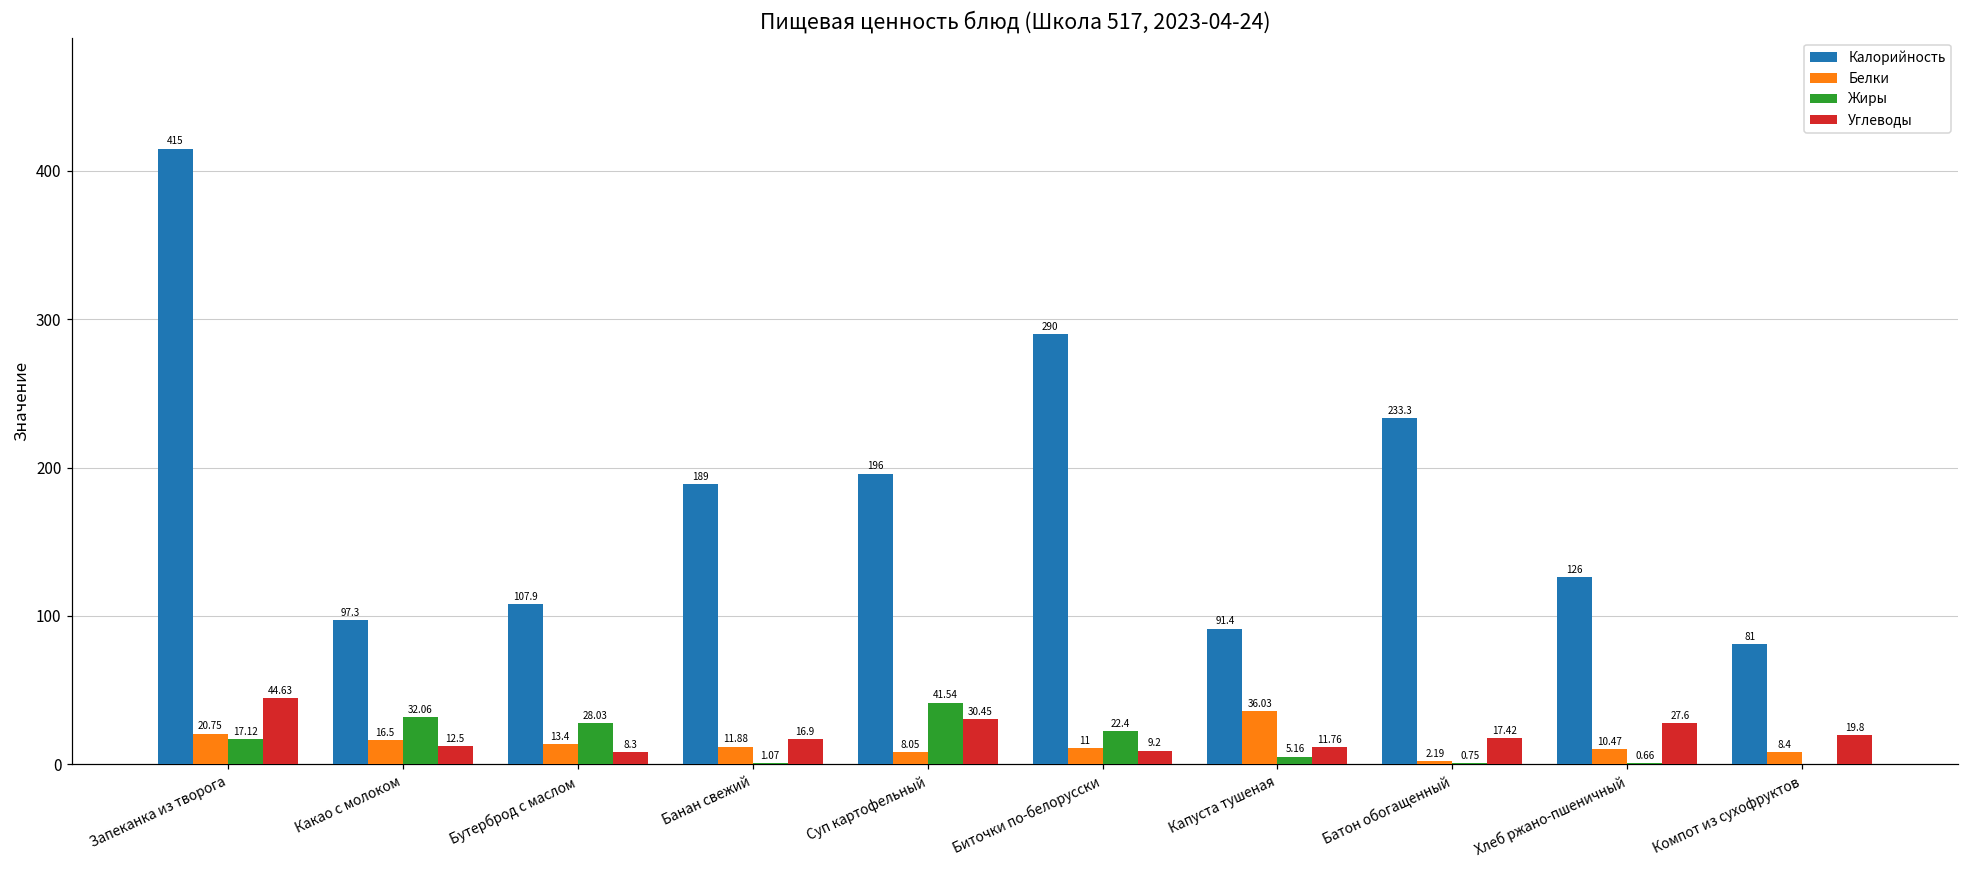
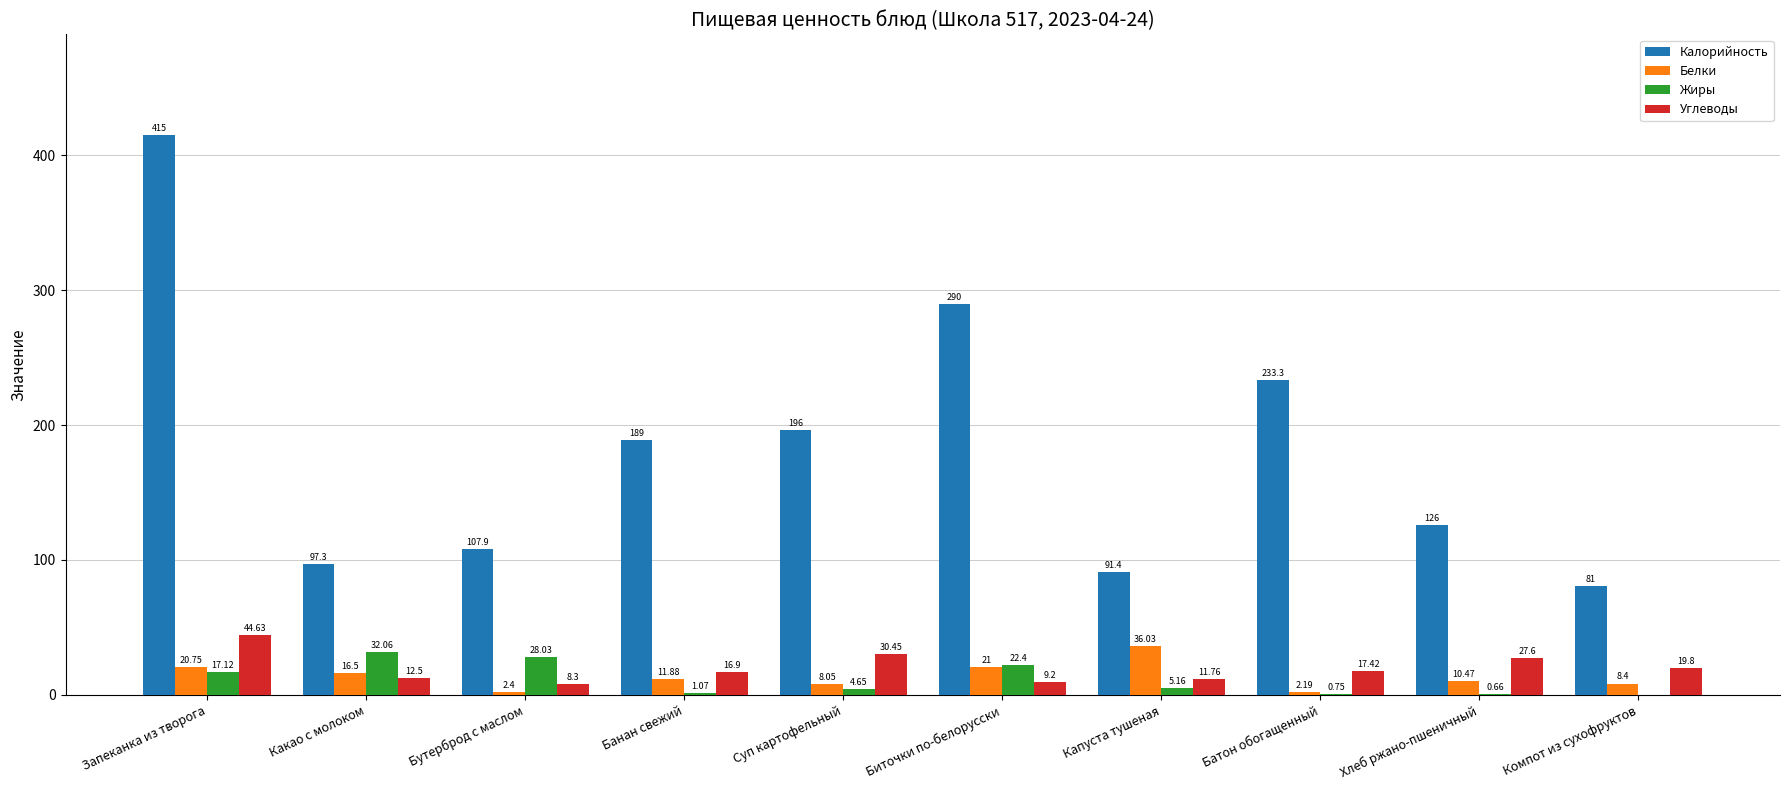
Белки, Бутерброд с маслом: 13.4 -> 2.4
Жиры, Суп картофельный: 41.54 -> 4.65
Белки, Биточки по-белорусски: 11 -> 21
